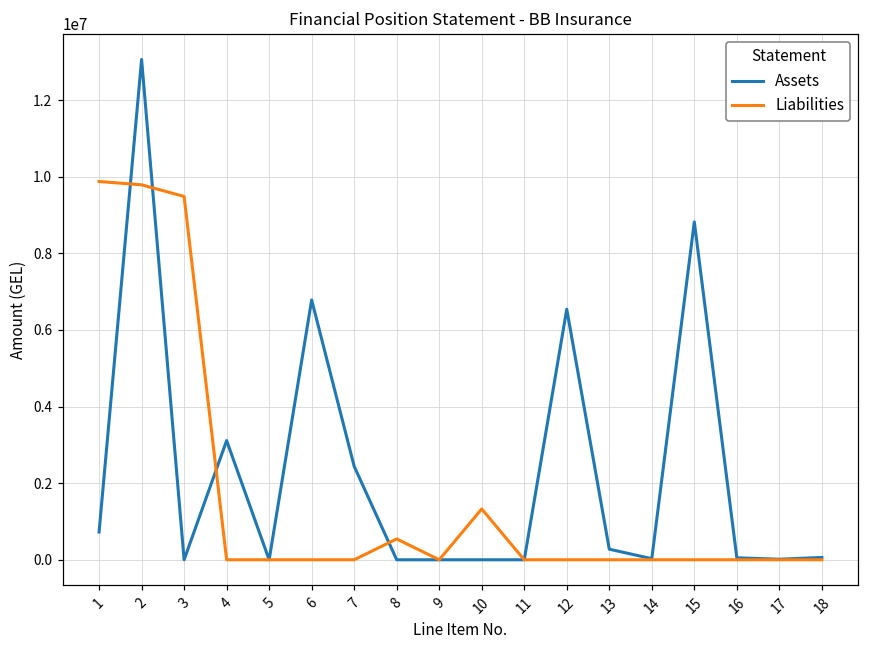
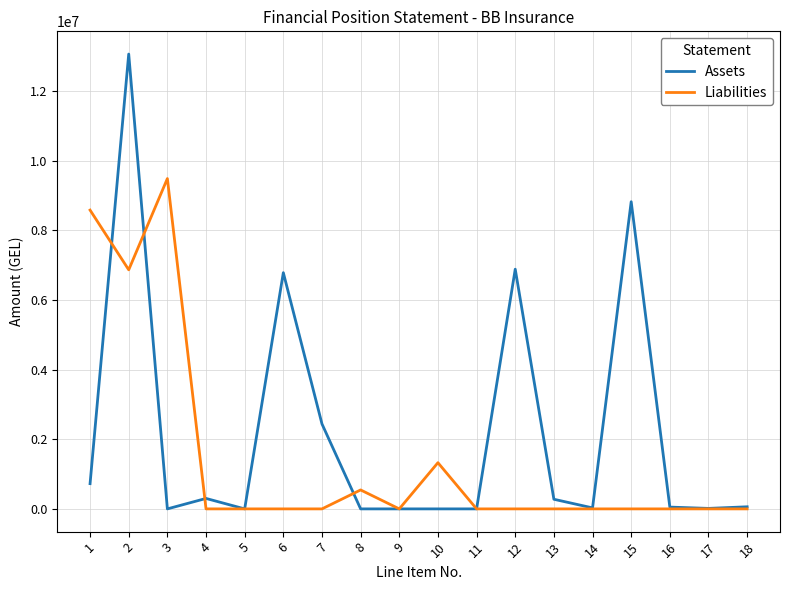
Liabilities, 1: 9900000 -> 8600000
Liabilities, 2: 9800000 -> 6900000
Assets, 4: 3100000 -> 300000
Assets, 12: 6500000 -> 6900000
